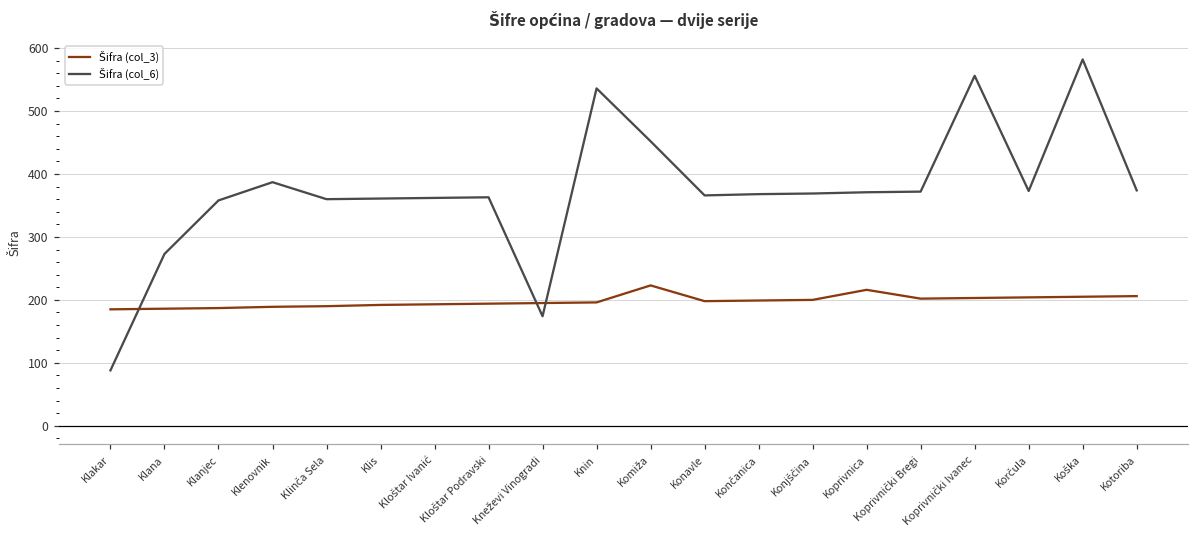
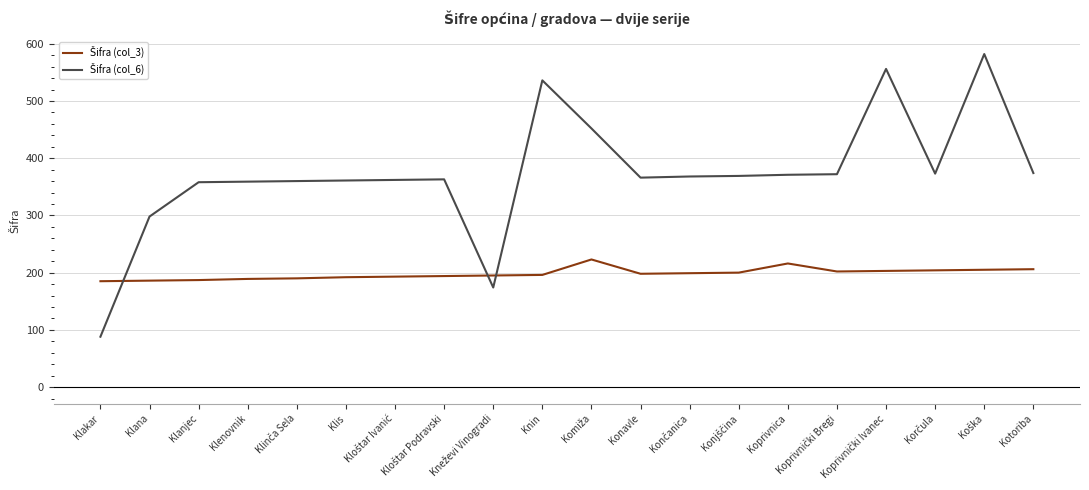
Šifra (col_6), Klana: 270 -> 300
Šifra (col_6), Klenovnik: 390 -> 360
